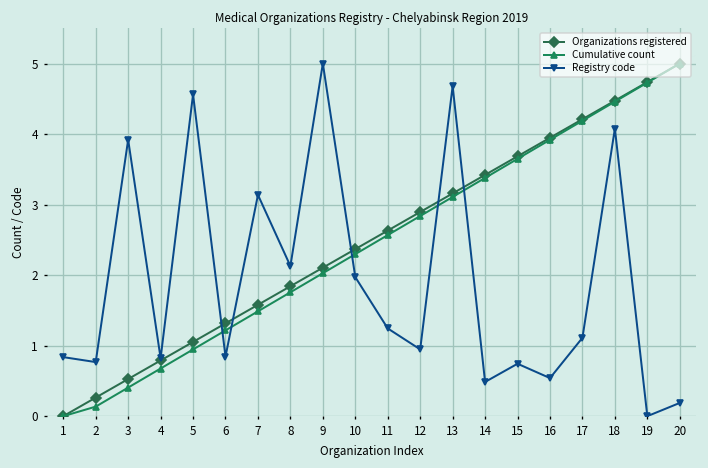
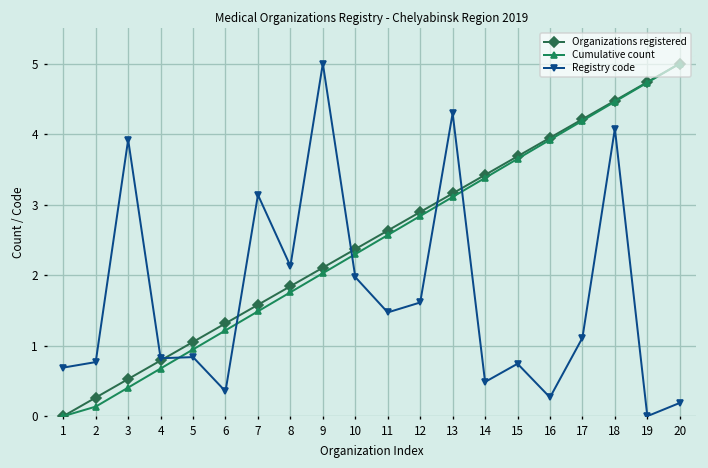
Registry code, 1: 0.8 -> 0.7
Registry code, 5: 4.6 -> 0.8
Registry code, 6: 0.8 -> 0.4
Registry code, 11: 1.2 -> 1.5
Registry code, 12: 0.9 -> 1.6
Registry code, 13: 4.7 -> 4.3
Registry code, 16: 0.5 -> 0.3
